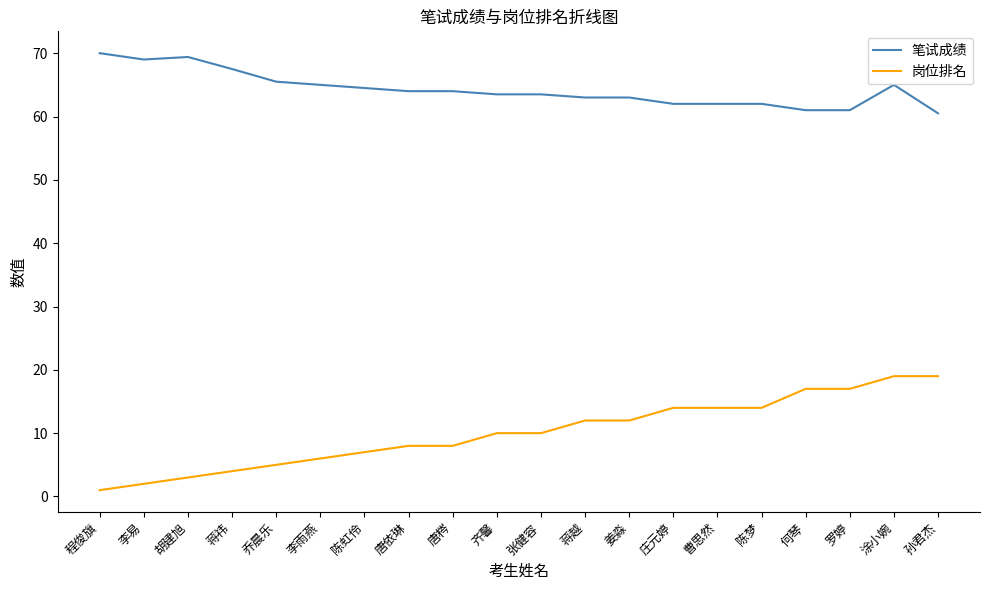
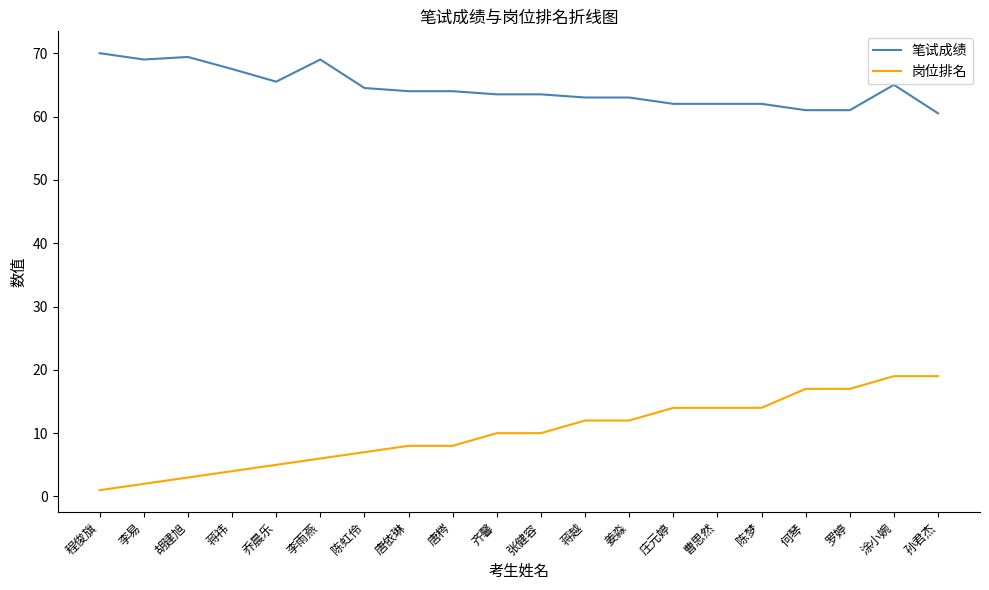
笔试成绩, 李雨燕: 65 -> 69
